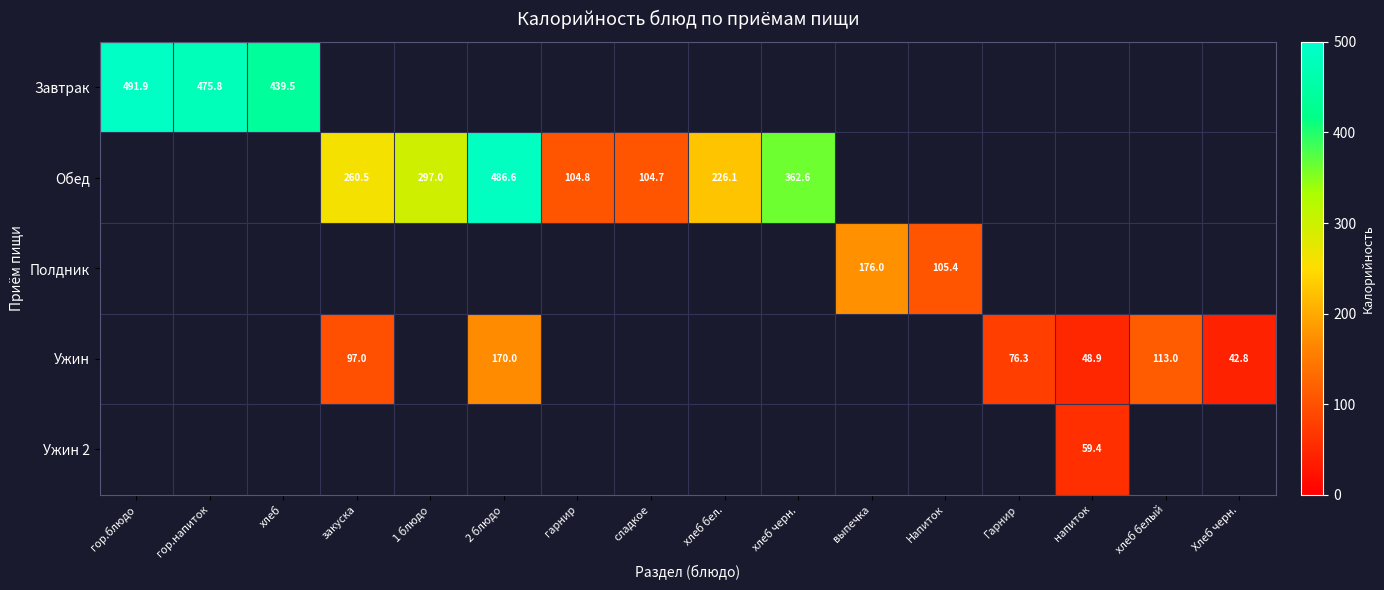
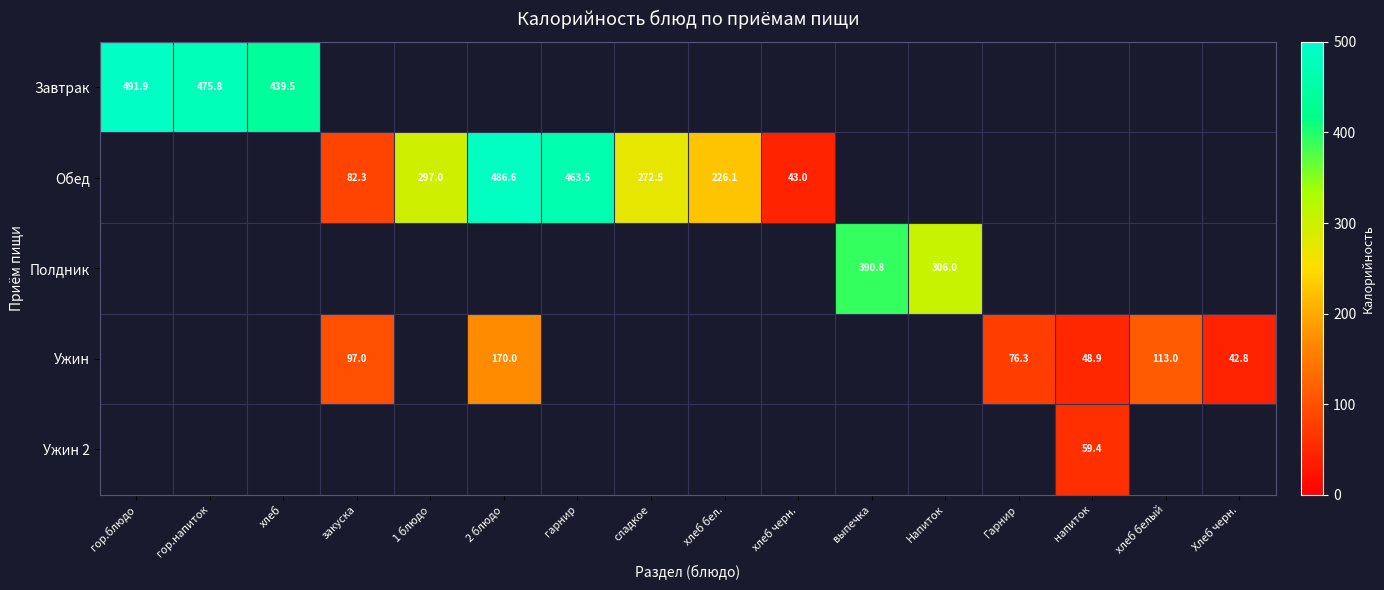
Обед, закуска: 260.5 -> 82.3
Обед, гарнир: 104.8 -> 463.5
Обед, сладкое: 104.7 -> 272.5
Обед, хлеб черн.: 362.6 -> 43.0
Полдник, выпечка: 176.0 -> 390.8
Полдник, Напиток: 105.4 -> 306.0
